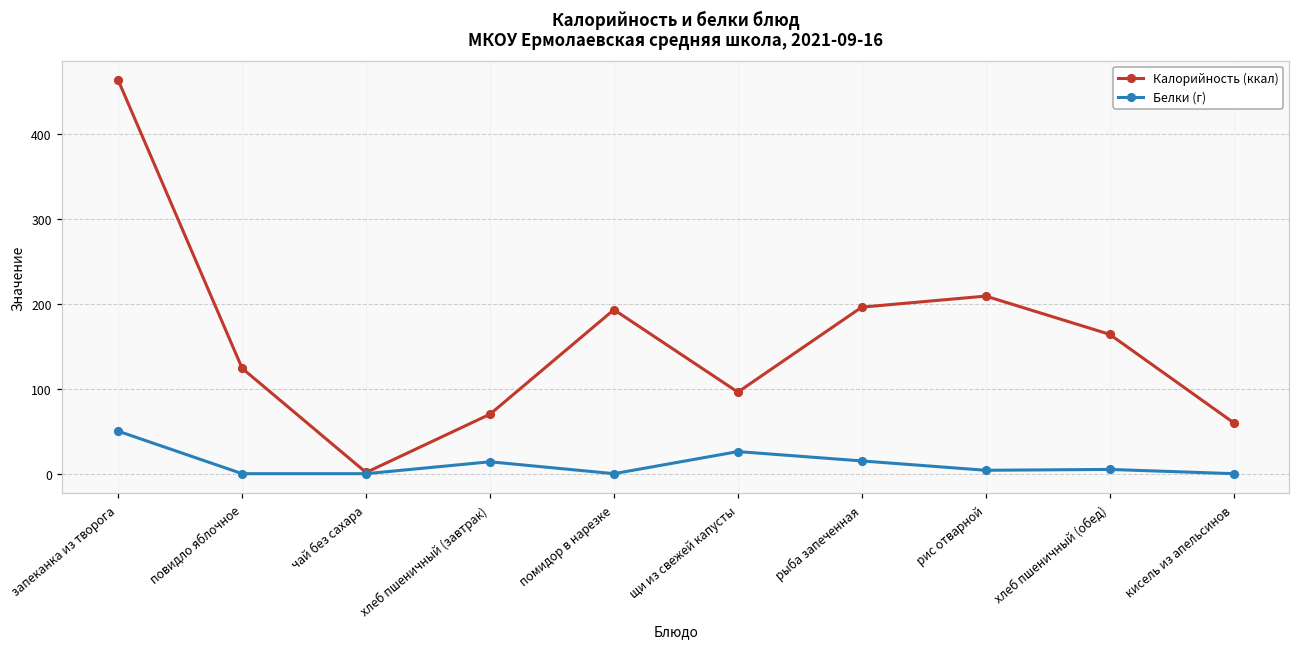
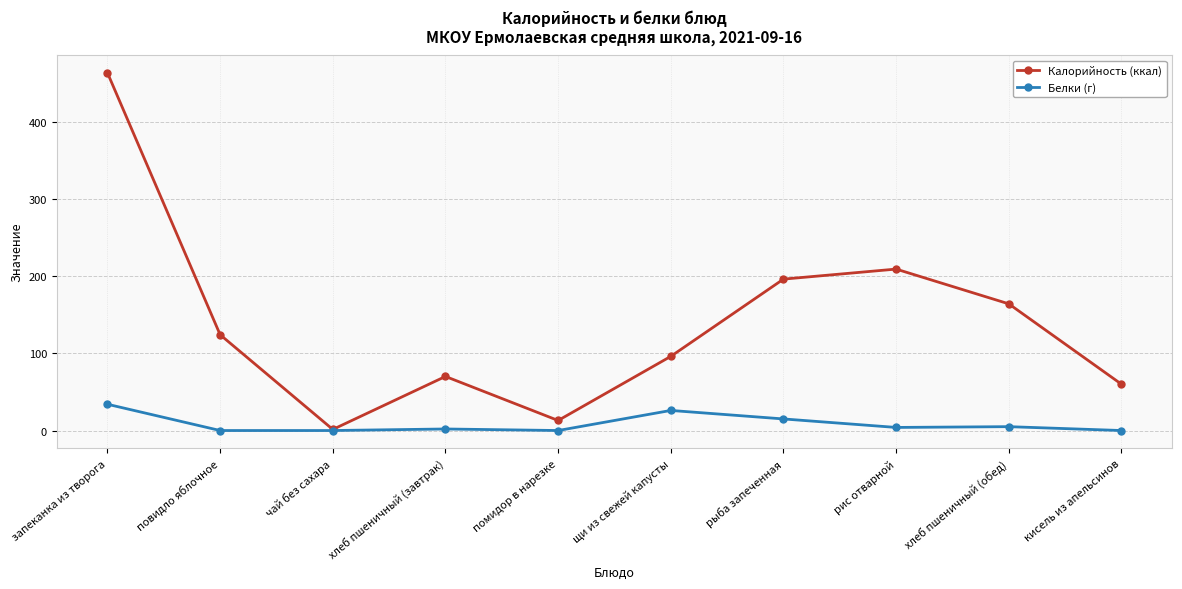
Белки (г), запеканка из творога: 50 -> 30
Белки (г), хлеб пшеничный (завтрак): 10 -> 0
Калорийность (ккал), помидор в нарезке: 190 -> 10
